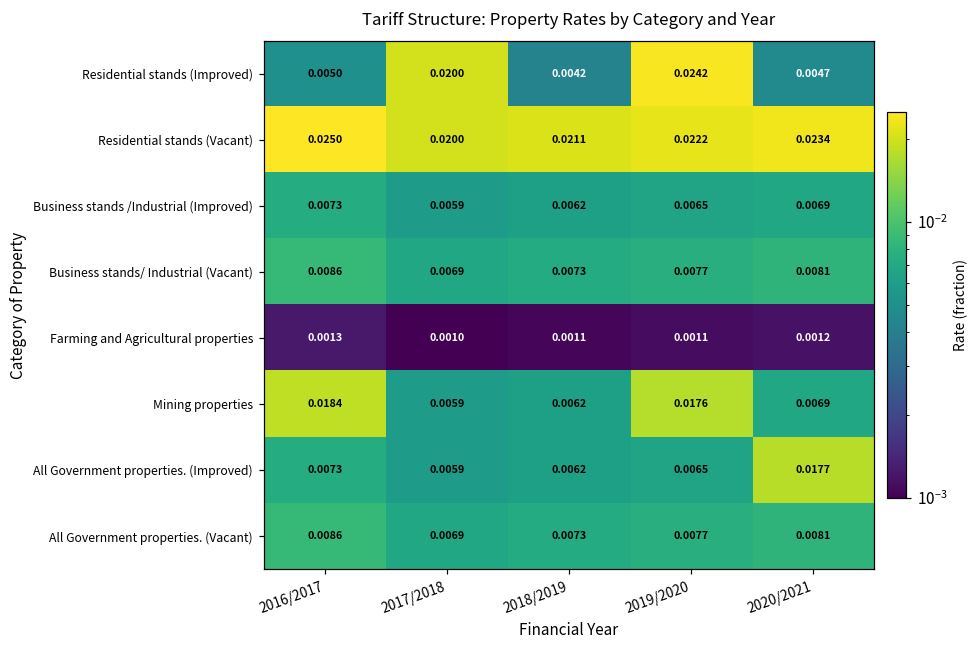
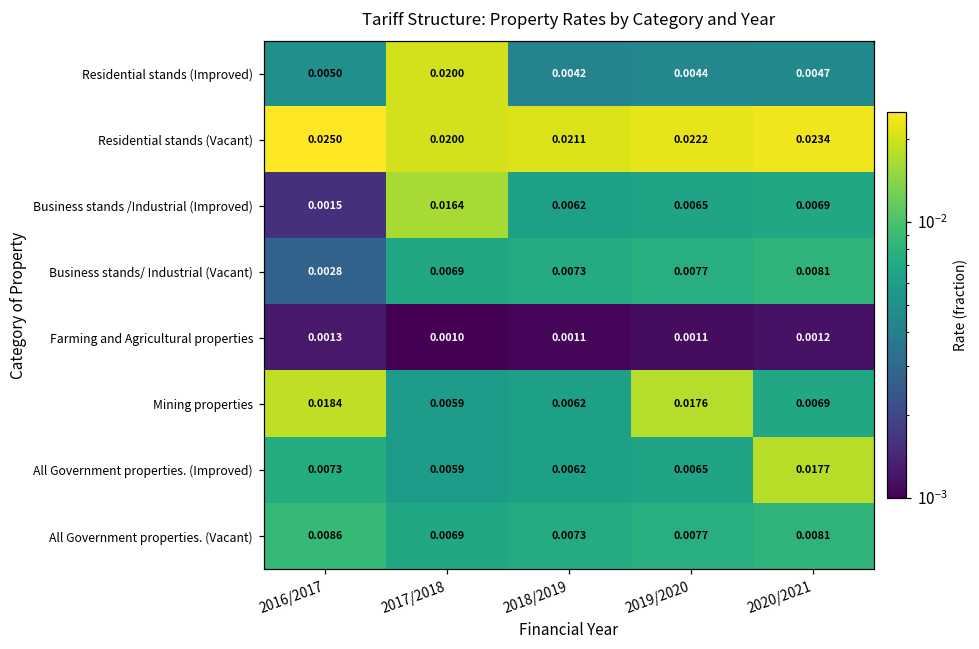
Residential stands (Improved), 2019/2020: 0.0242 -> 0.0044
Business stands /Industrial (Improved), 2016/2017: 0.0073 -> 0.0015
Business stands /Industrial (Improved), 2017/2018: 0.0059 -> 0.0164
Business stands/ Industrial (Vacant), 2016/2017: 0.0086 -> 0.0028
